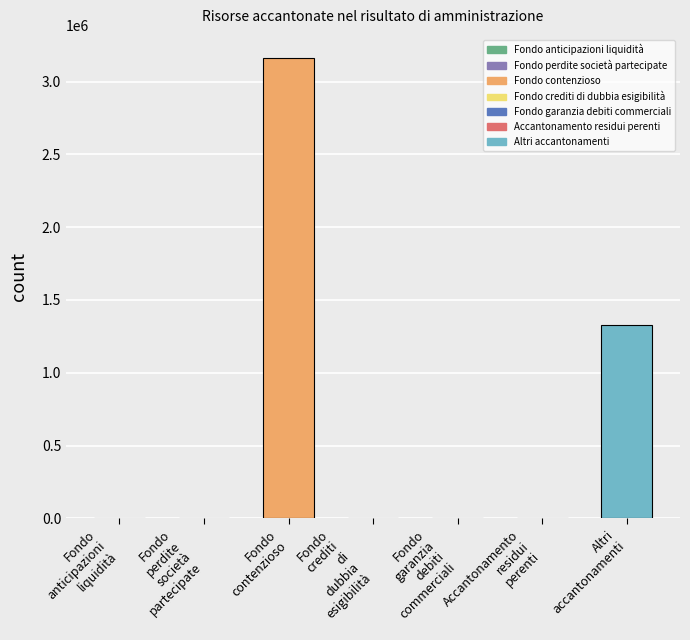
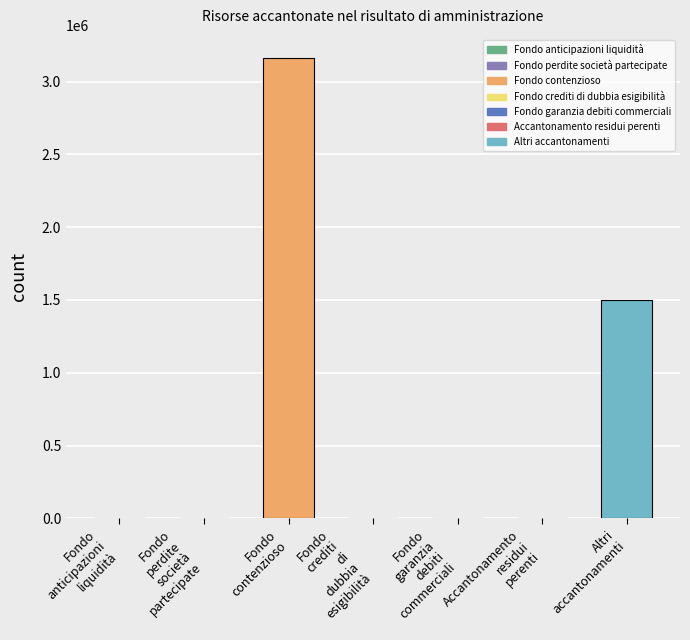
Altri accantonamenti: 1330000 -> 1500000
